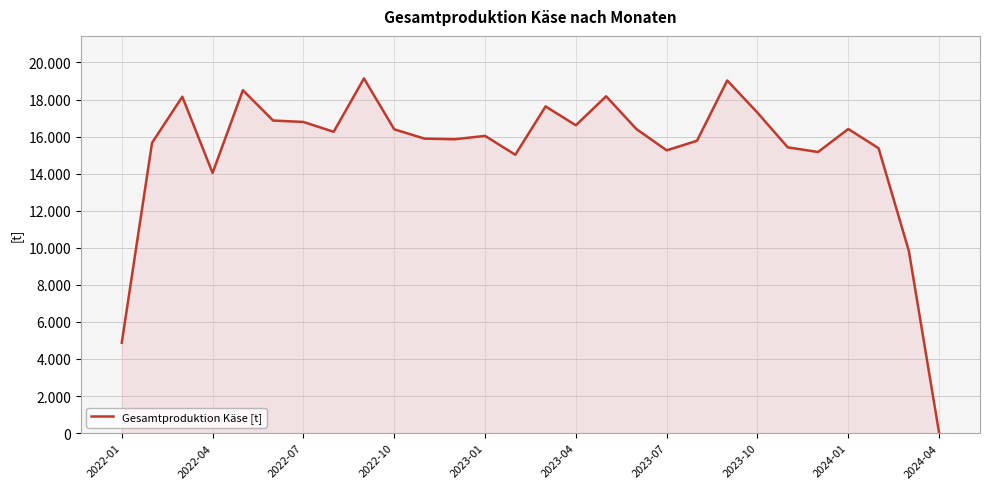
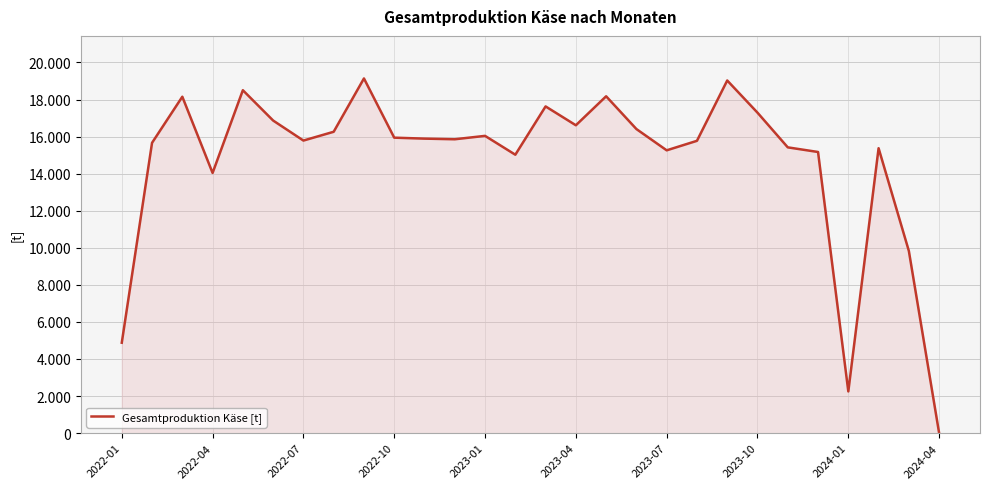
2022-07: 16.8 -> 15.8
2022-10: 16.4 -> 15.9
2024-01: 16.4 -> 2.3
